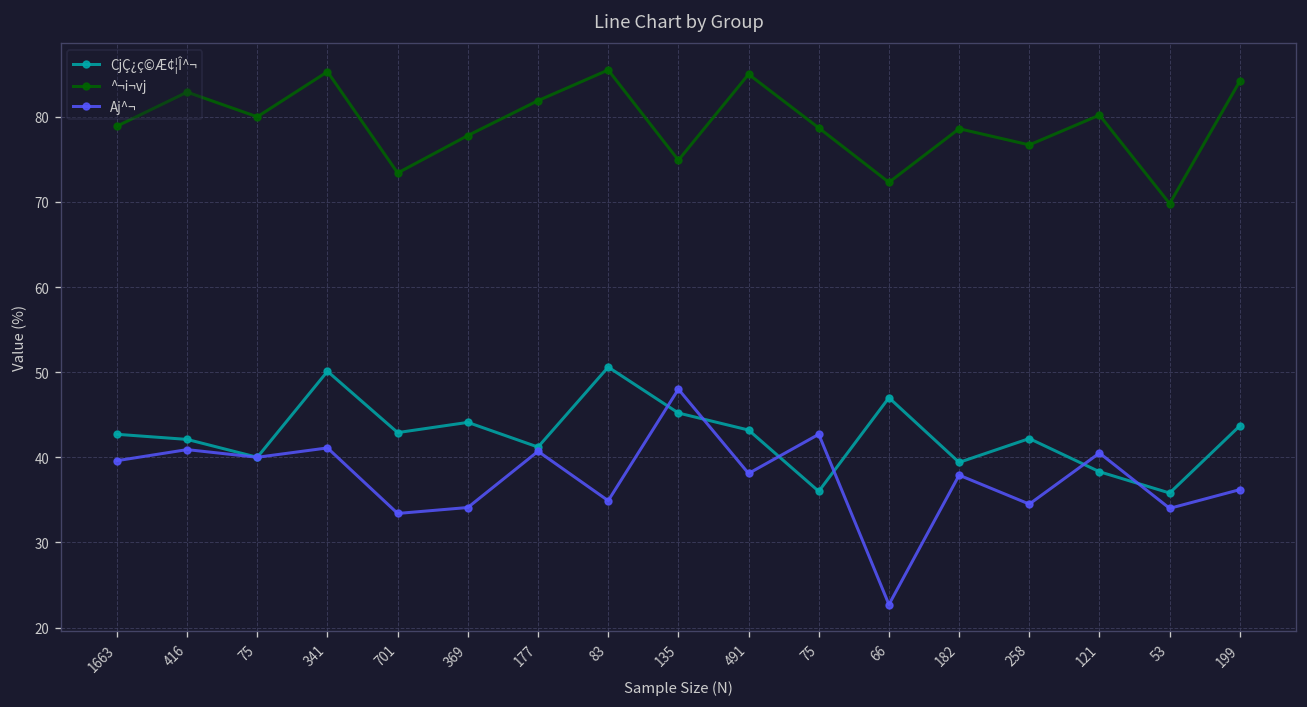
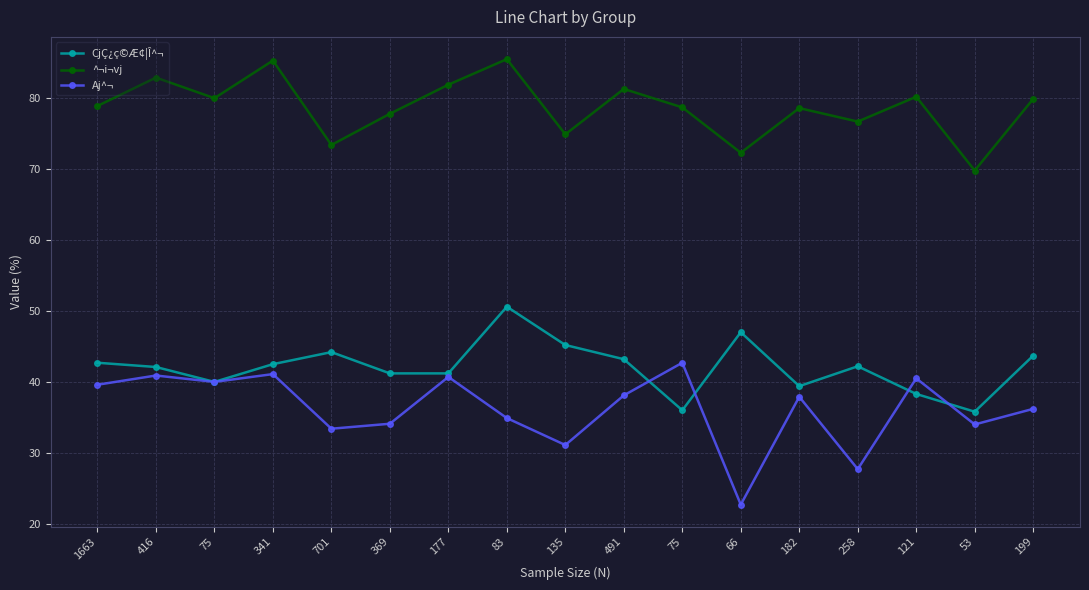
CjÇ¿ç©Æ¢¦Î^¬, 341: 50 -> 43
CjÇ¿ç©Æ¢¦Î^¬, 701: 43 -> 44
CjÇ¿ç©Æ¢¦Î^¬, 369: 44 -> 41
Aj^¬, 135: 48 -> 31
^¬i¬vj, 491: 85 -> 81
Aj^¬, 258: 35 -> 28
^¬i¬vj, 199: 84 -> 80
